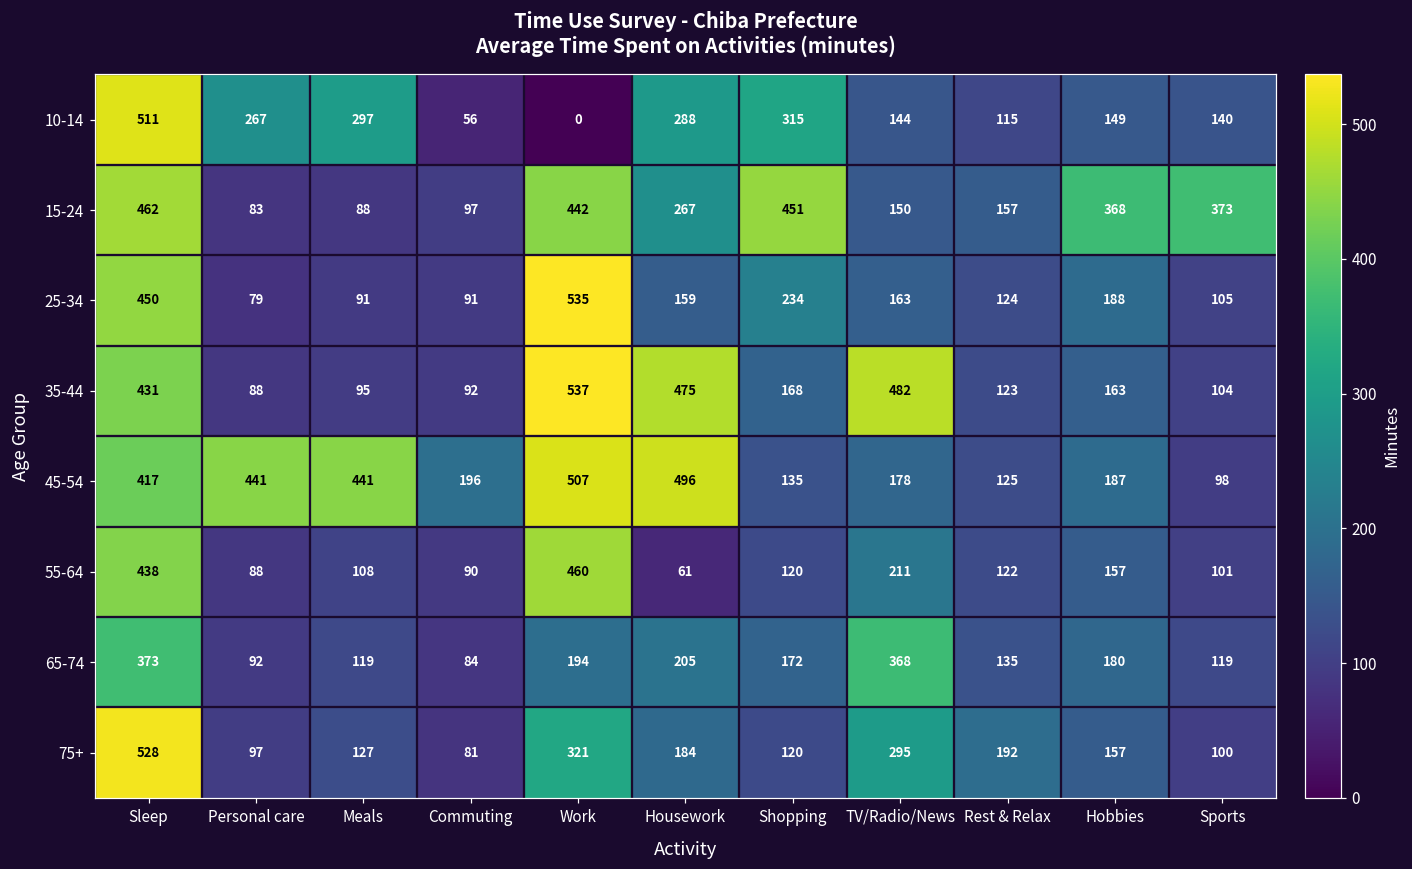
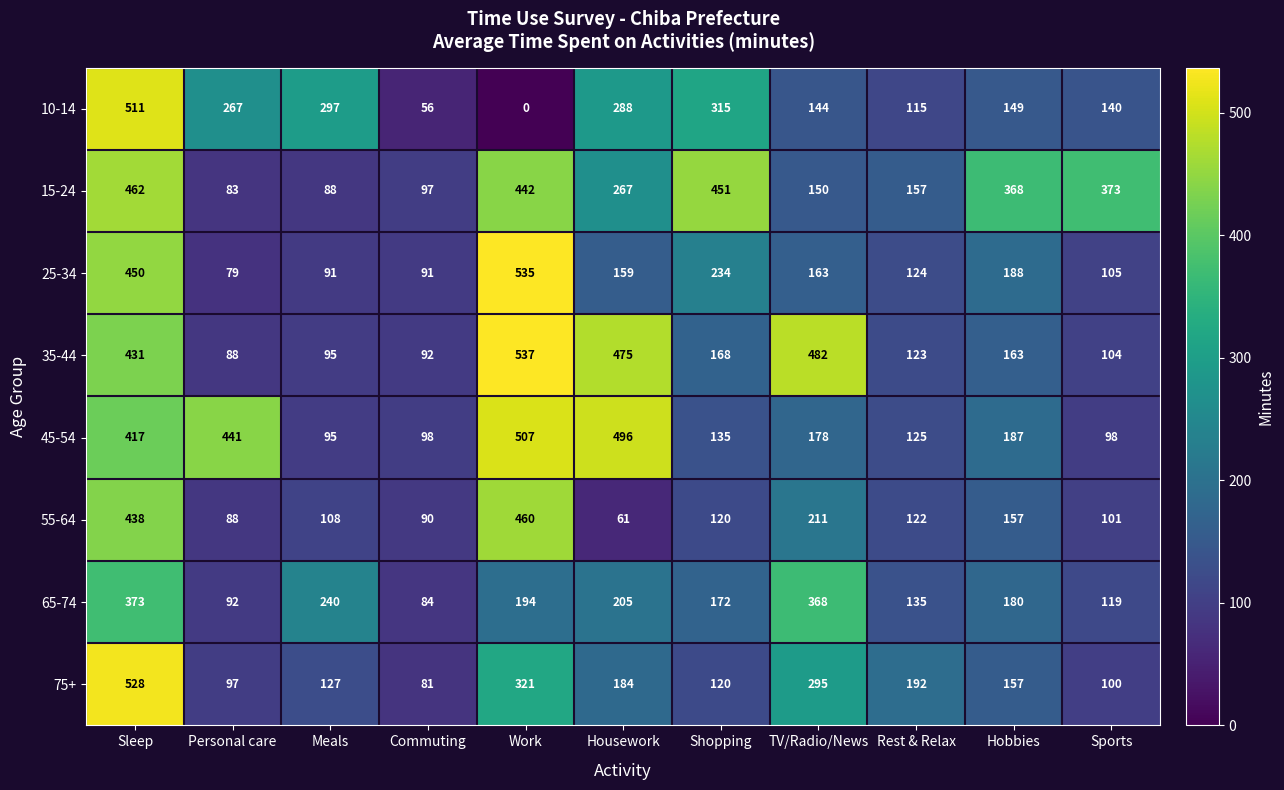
45-54, Meals: 441 -> 95
45-54, Commuting: 196 -> 98
65-74, Meals: 119 -> 240
